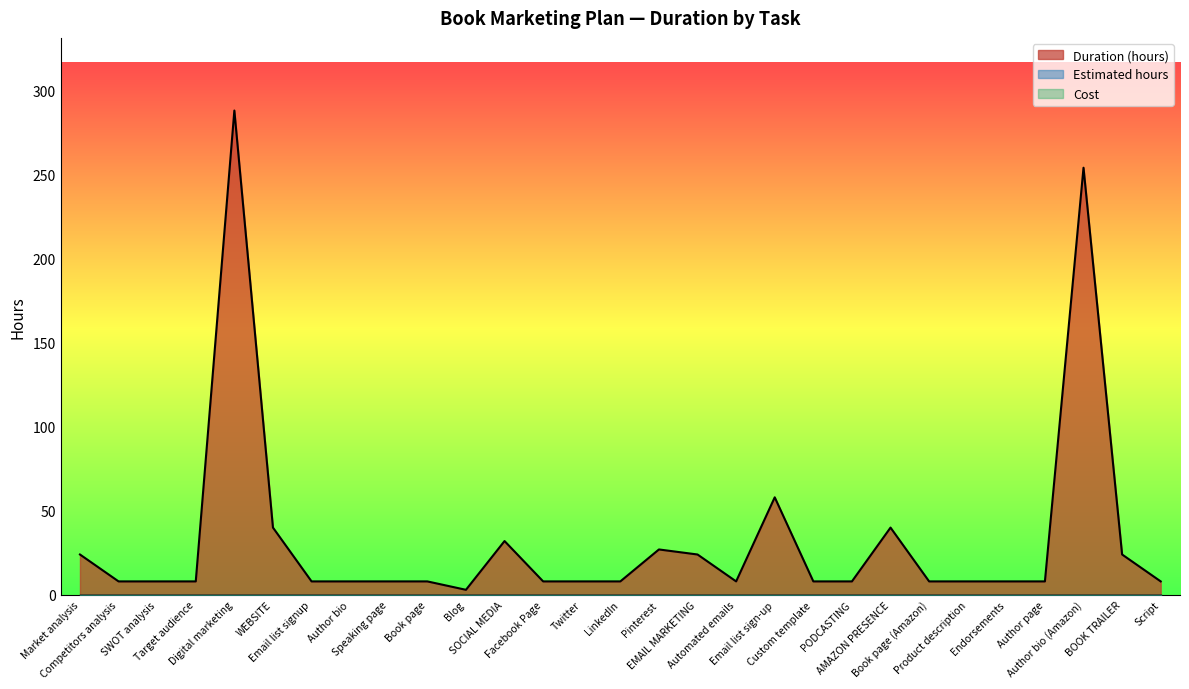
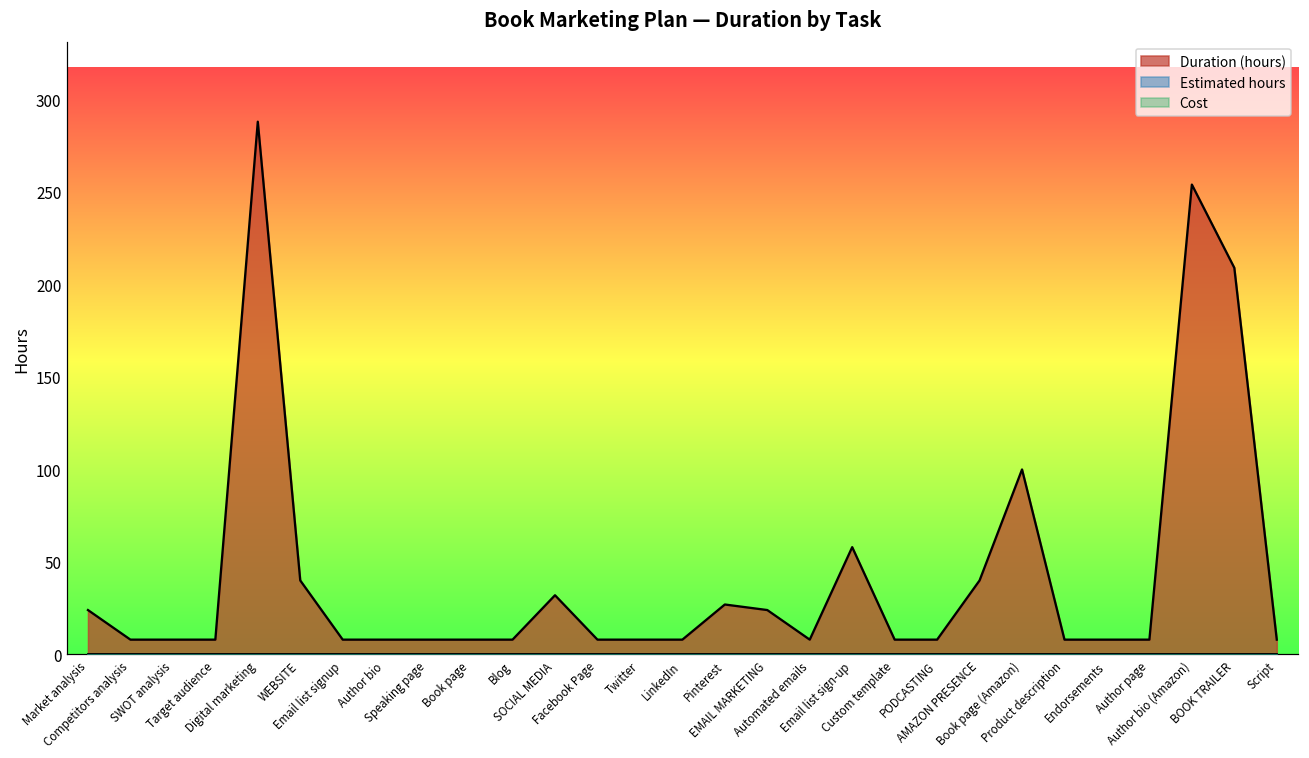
Duration (hours), Blog: 3 -> 8
Duration (hours), Book page (Amazon): 8 -> 100
Duration (hours), BOOK TRAILER: 24 -> 209
